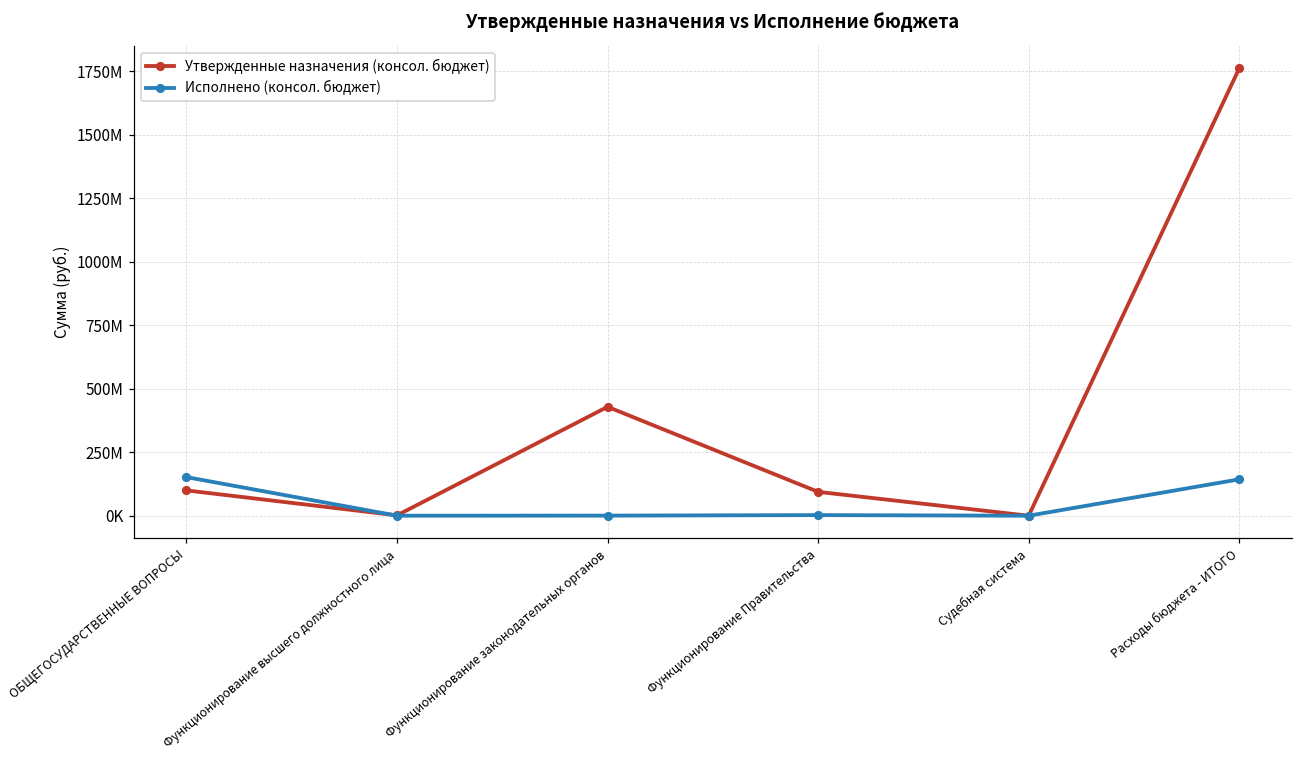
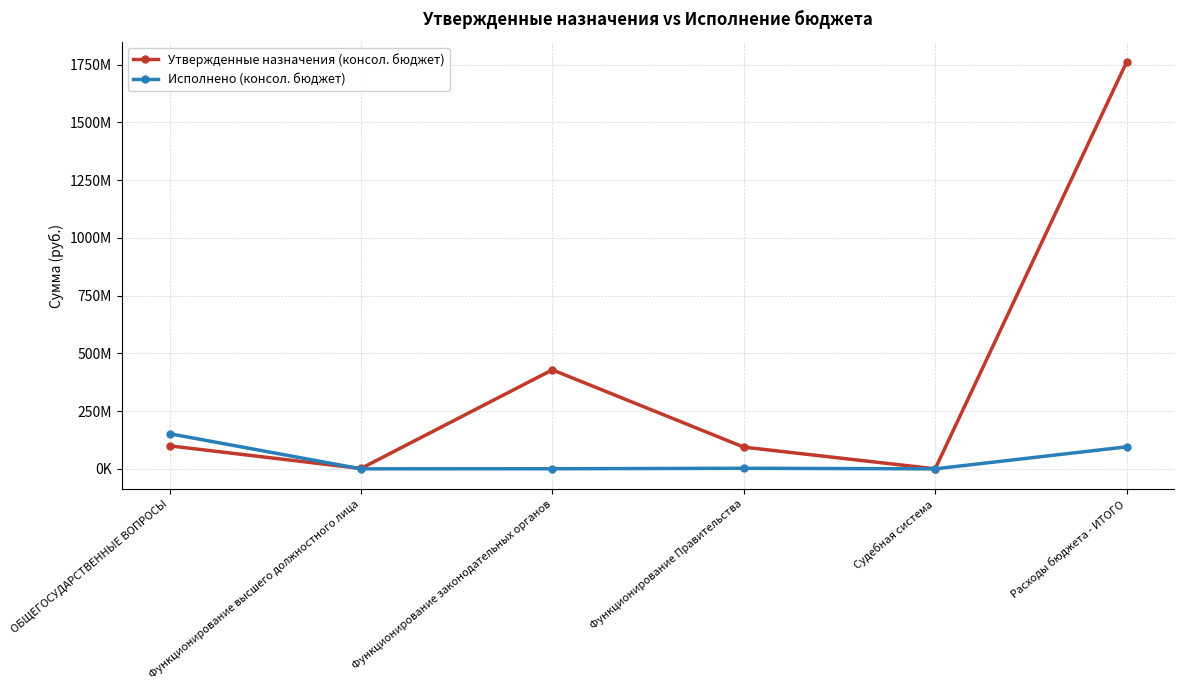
Исполнено (консол. бюджет), Расходы бюджета - ИТОГО: 140000000 -> 100000000
